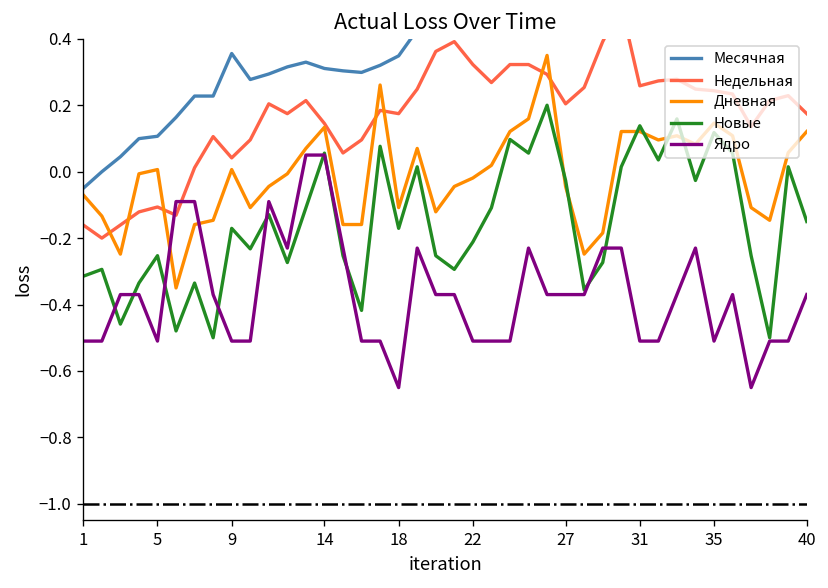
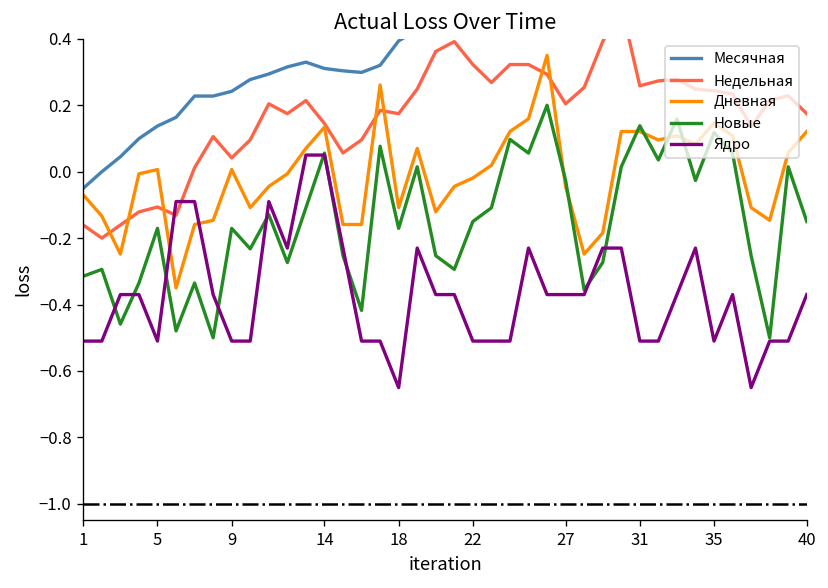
Месячная, 5: 0.11 -> 0.14
Новые, 5: -0.25 -> -0.17
Месячная, 9: 0.36 -> 0.24
Месячная, 18: 0.35 -> 0.39
Новые, 22: -0.21 -> -0.15
